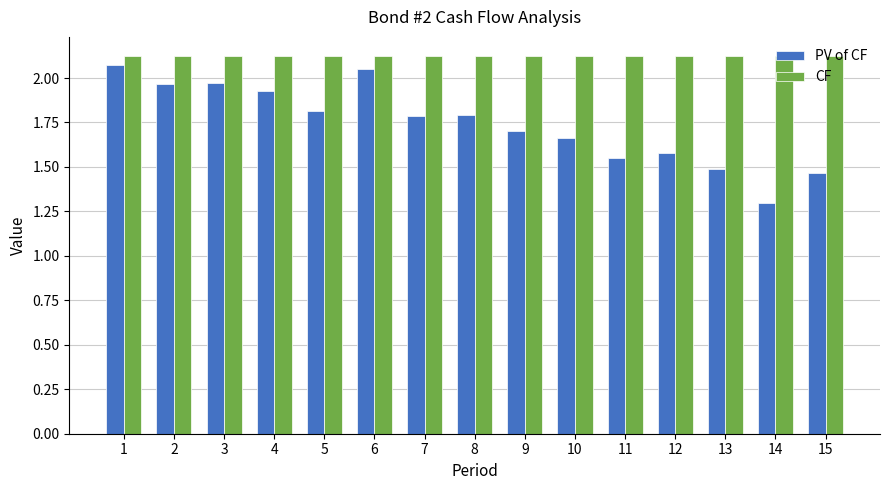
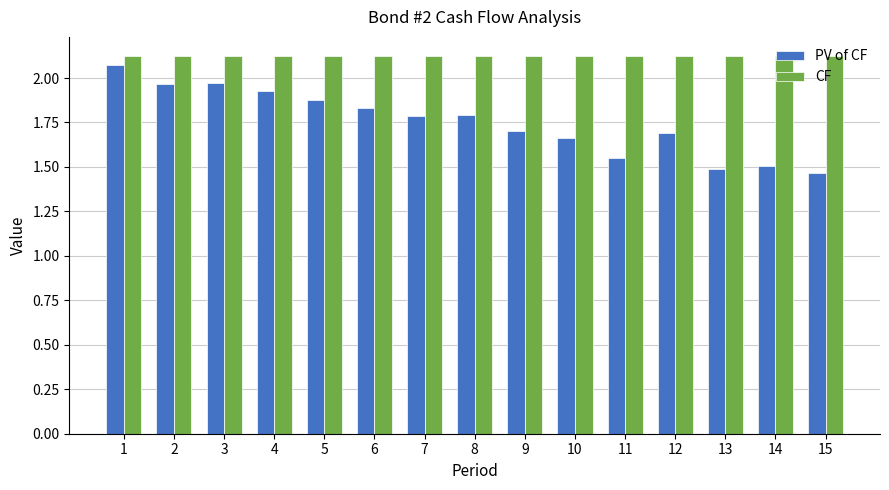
PV of CF, 5: 1.81 -> 1.88
PV of CF, 6: 2.05 -> 1.83
PV of CF, 12: 1.58 -> 1.69
PV of CF, 14: 1.30 -> 1.50
